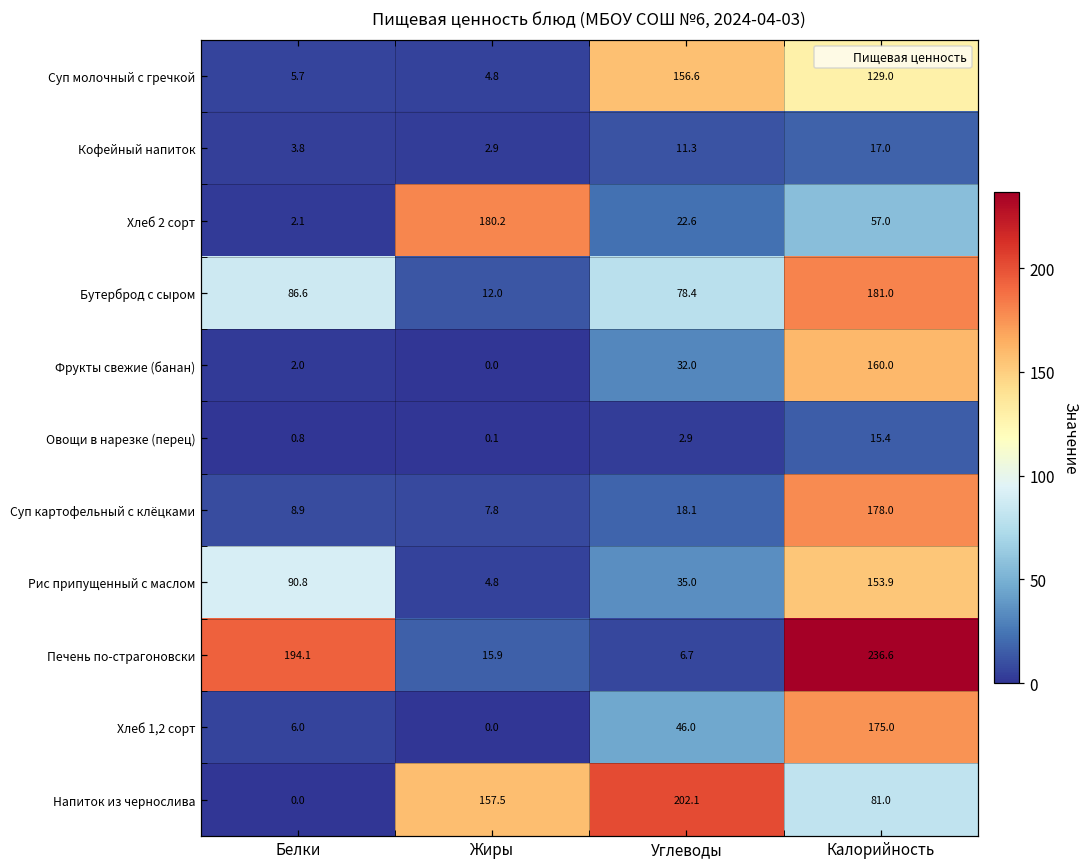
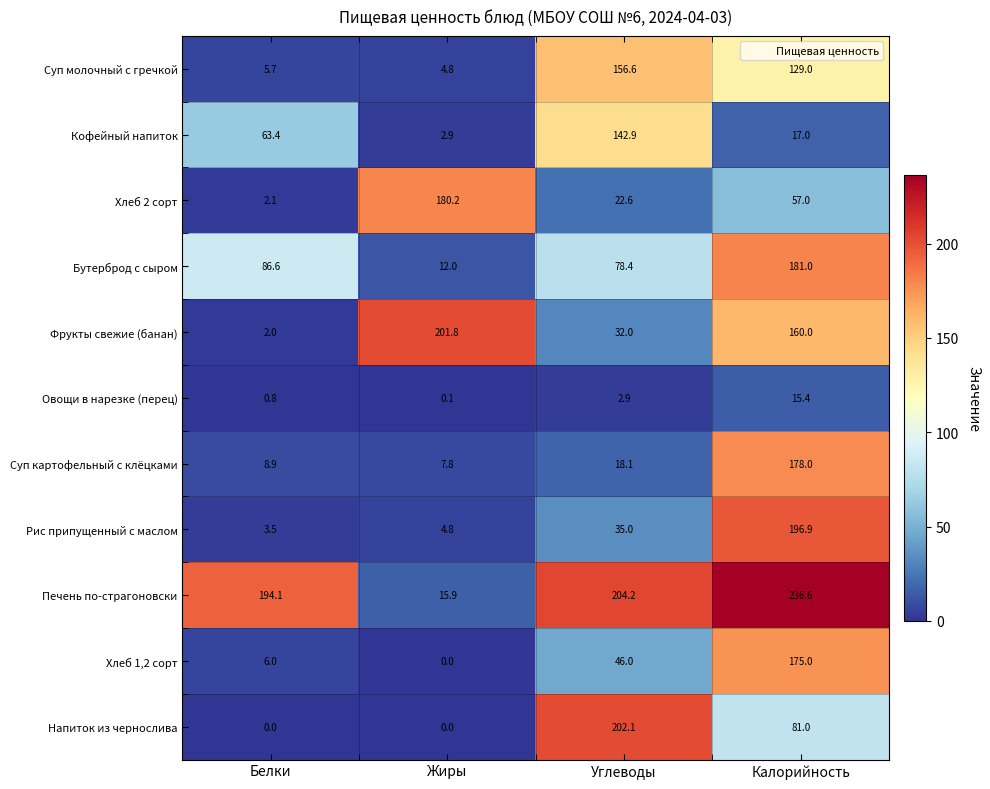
Кофейный напиток, Белки: 3.8 -> 63.4
Кофейный напиток, Углеводы: 11.3 -> 142.9
Фрукты свежие (банан), Жиры: 0.0 -> 201.8
Рис припущенный с маслом, Белки: 90.8 -> 3.5
Рис припущенный с маслом, Калорийность: 153.9 -> 196.9
Печень по-страгоновски, Углеводы: 6.7 -> 204.2
Напиток из чернослива, Жиры: 157.5 -> 0.0
